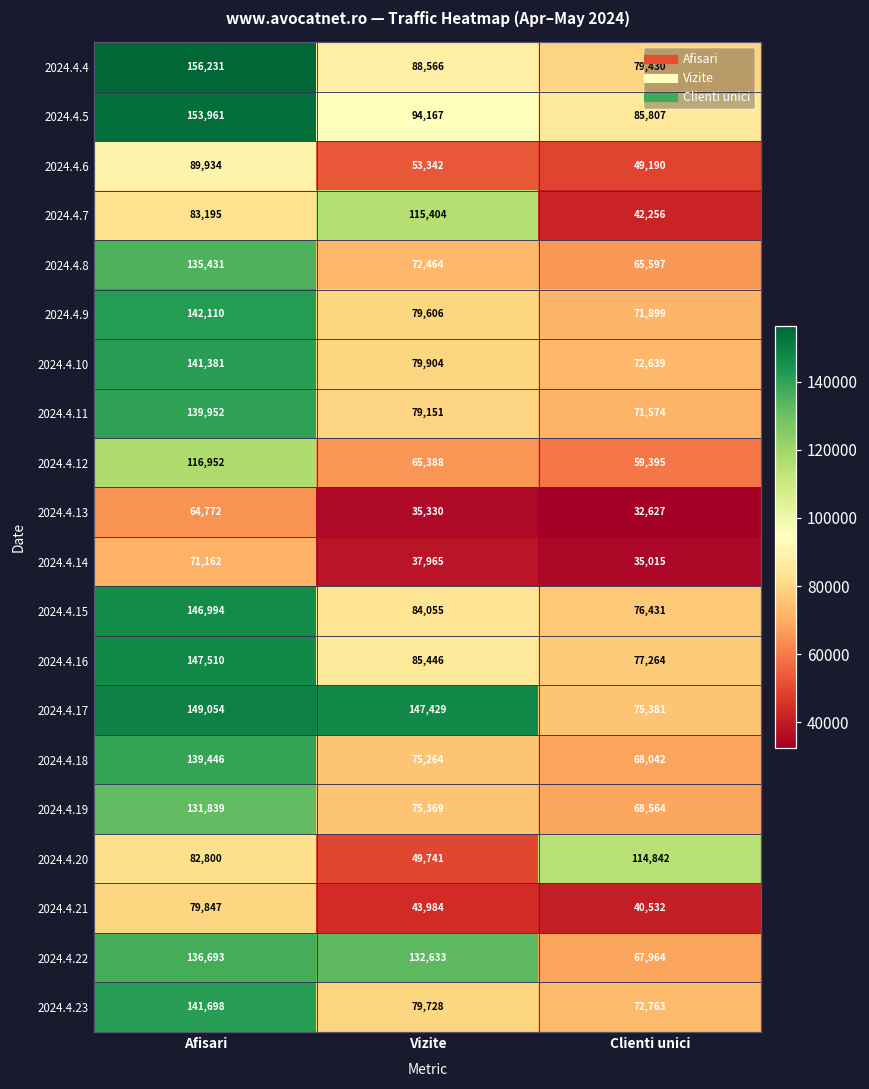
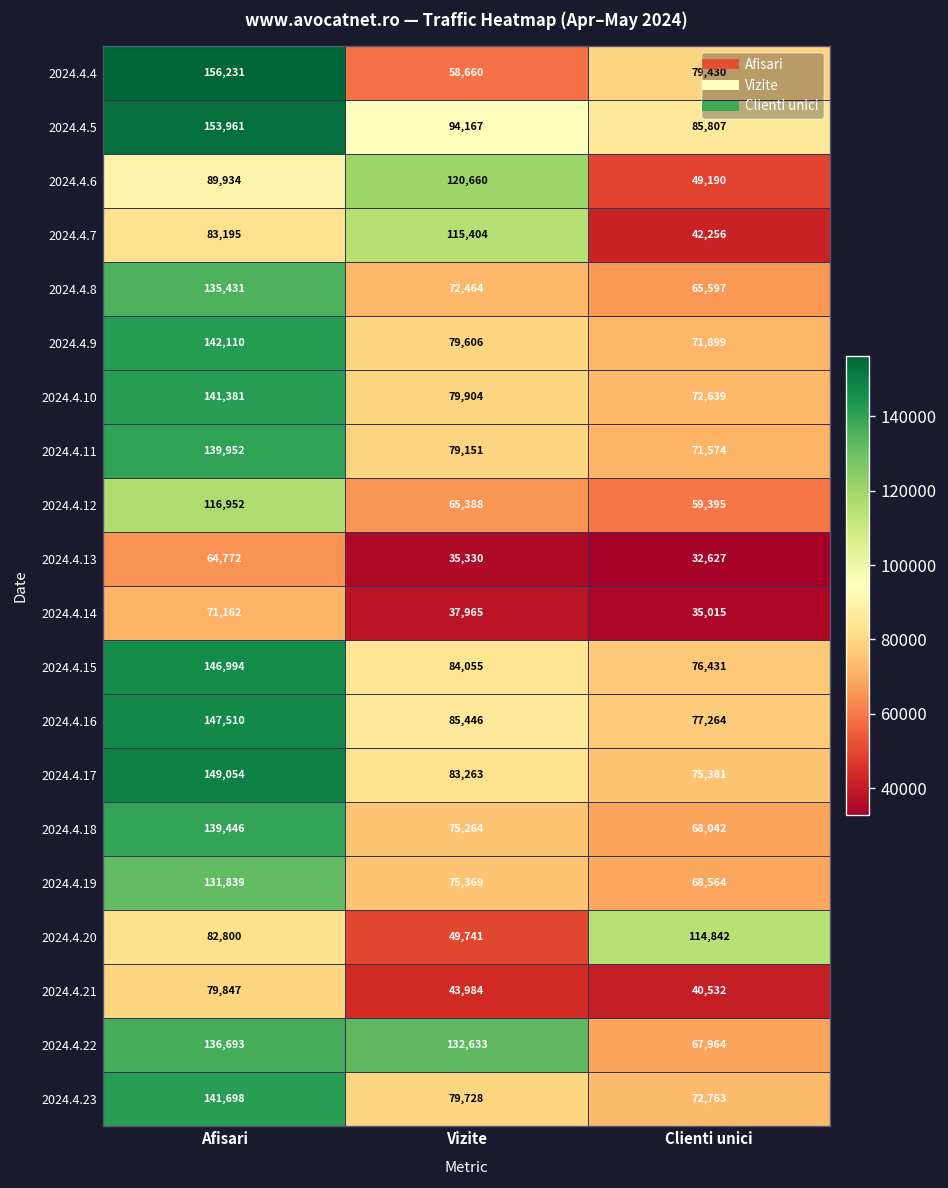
2024.4.4, Vizite: 88,566 -> 58,660
2024.4.6, Vizite: 53,342 -> 120,660
2024.4.17, Vizite: 147,429 -> 83,263
